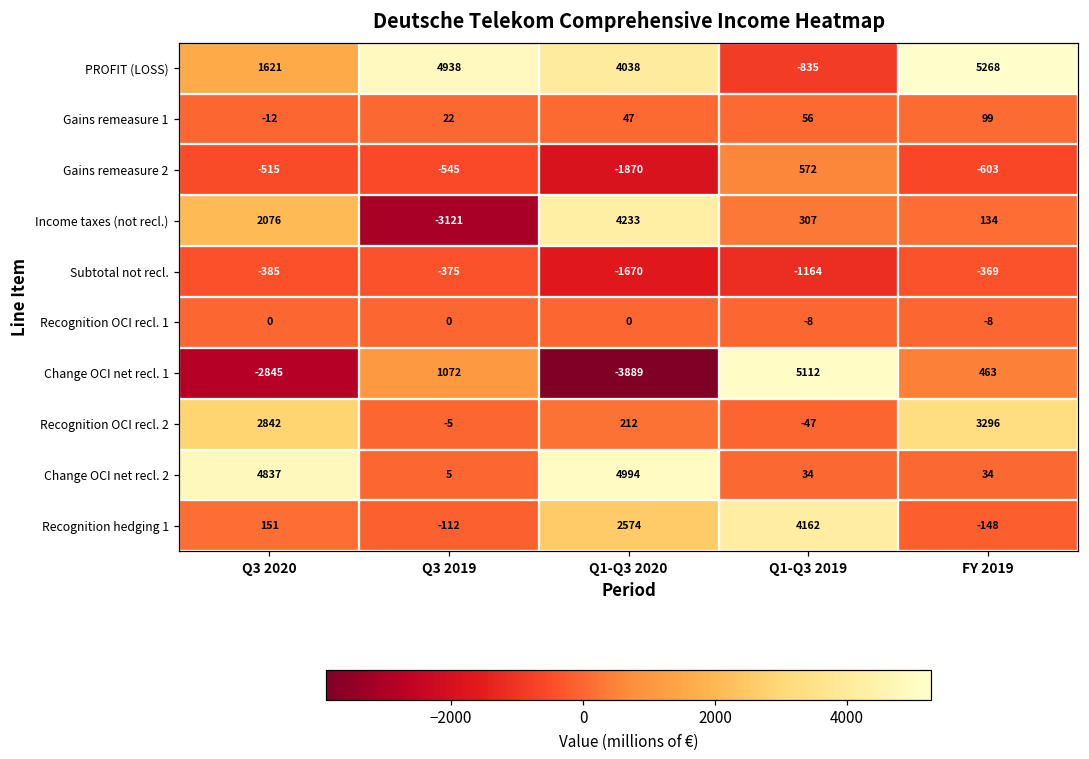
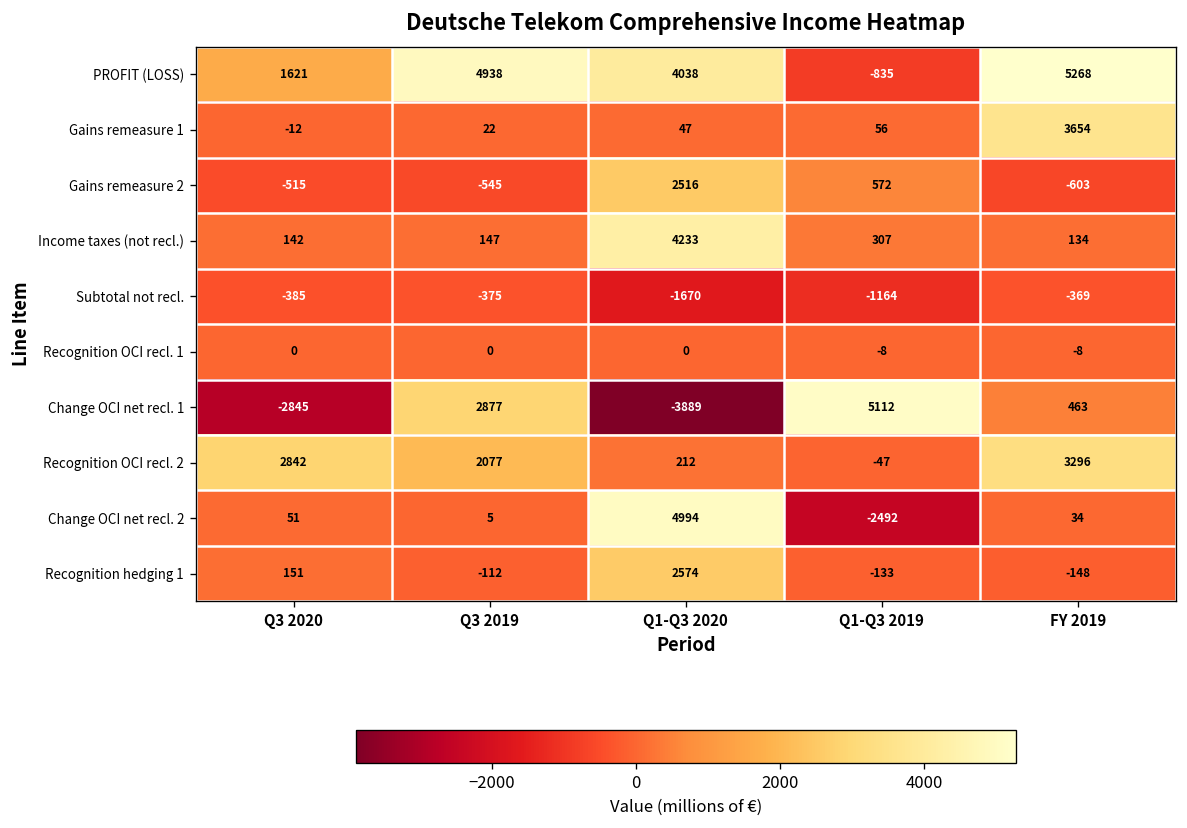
Gains remeasure 1, FY 2019: 99 -> 3654
Gains remeasure 2, Q1-Q3 2020: -1870 -> 2516
Income taxes (not recl.), Q3 2020: 2076 -> 142
Income taxes (not recl.), Q3 2019: -3121 -> 147
Change OCI net recl. 1, Q3 2019: 1072 -> 2877
Recognition OCI recl. 2, Q3 2019: -5 -> 2077
Change OCI net recl. 2, Q3 2020: 4837 -> 51
Change OCI net recl. 2, Q1-Q3 2019: 34 -> -2492
Recognition hedging 1, Q1-Q3 2019: 4162 -> -133
